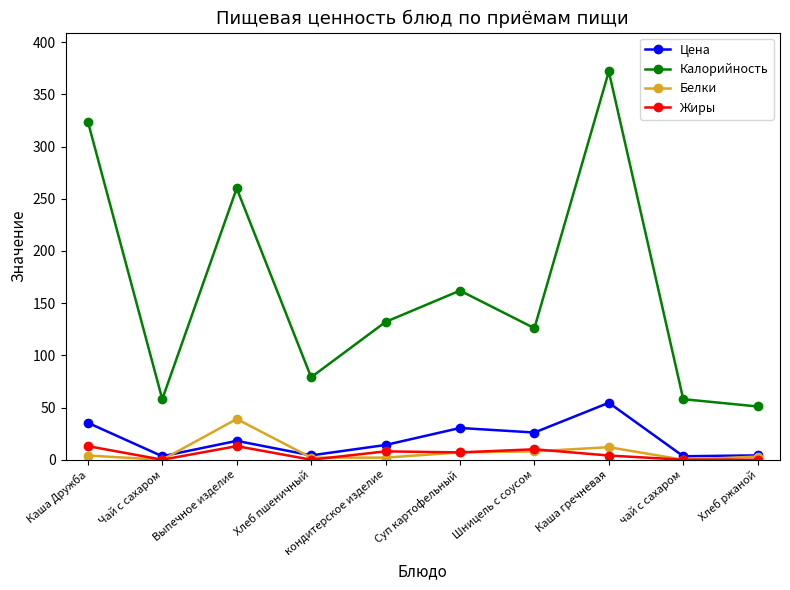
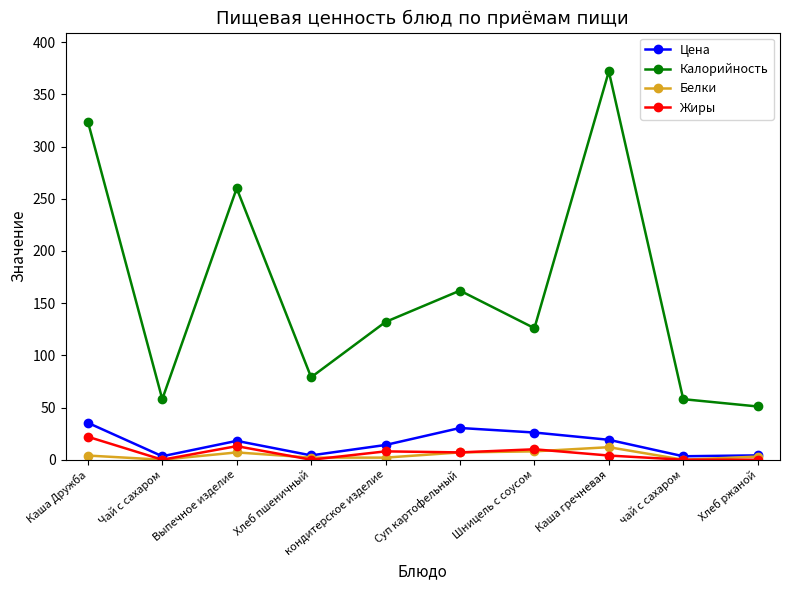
Жиры, Каша Дружба: 13 -> 22
Белки, Выпечное изделие: 39 -> 7
Цена, Каша гречневая: 55 -> 19
